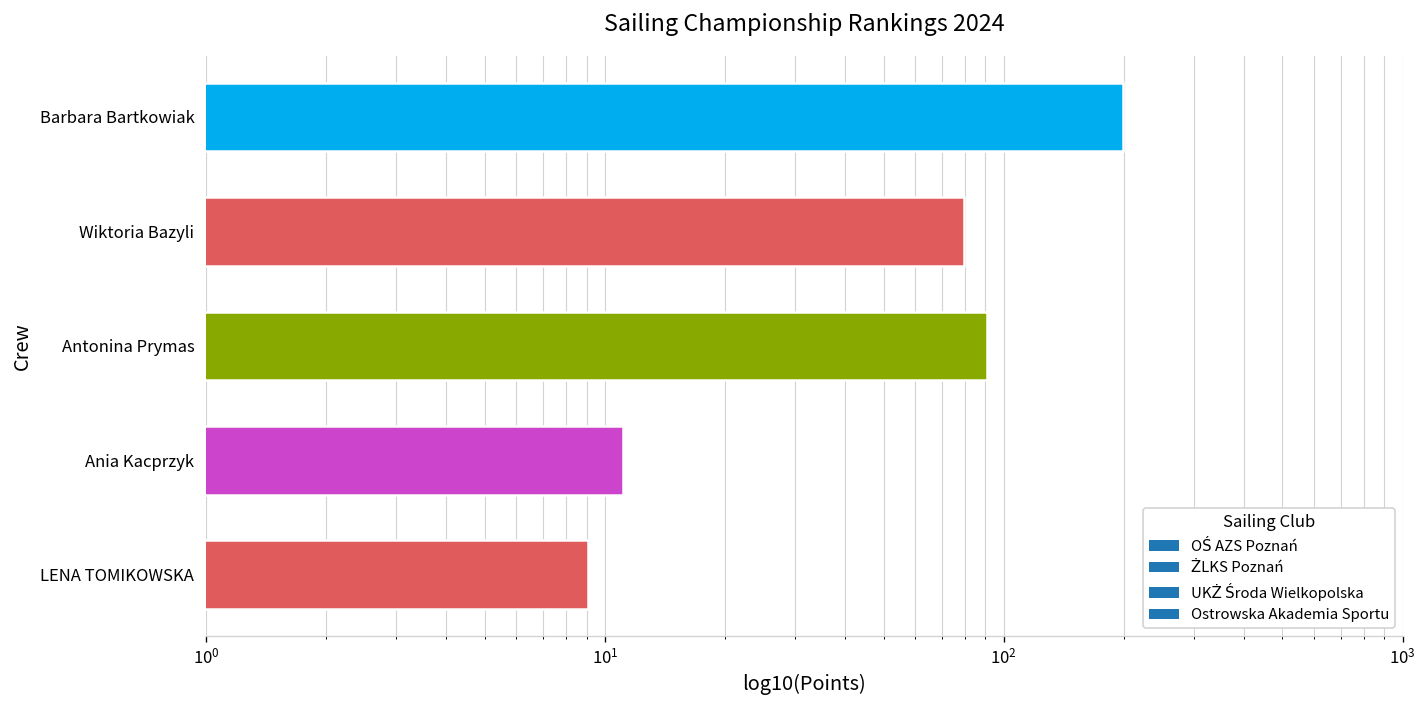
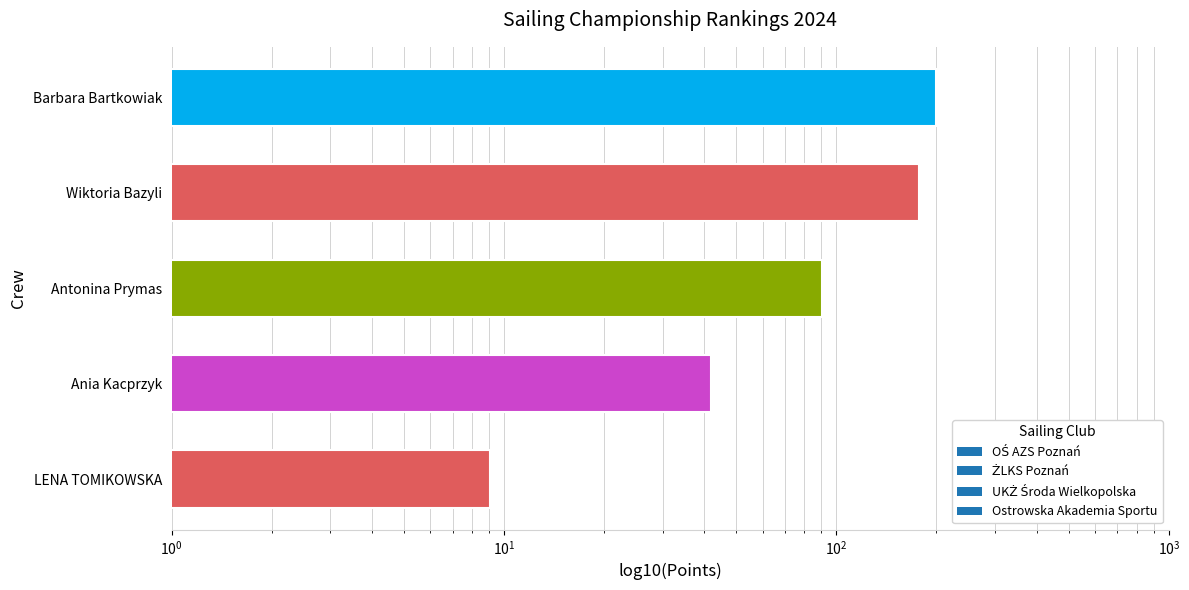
Wiktoria Bazyli: 80 -> 180
Ania Kacprzyk: 11.1 -> 42
